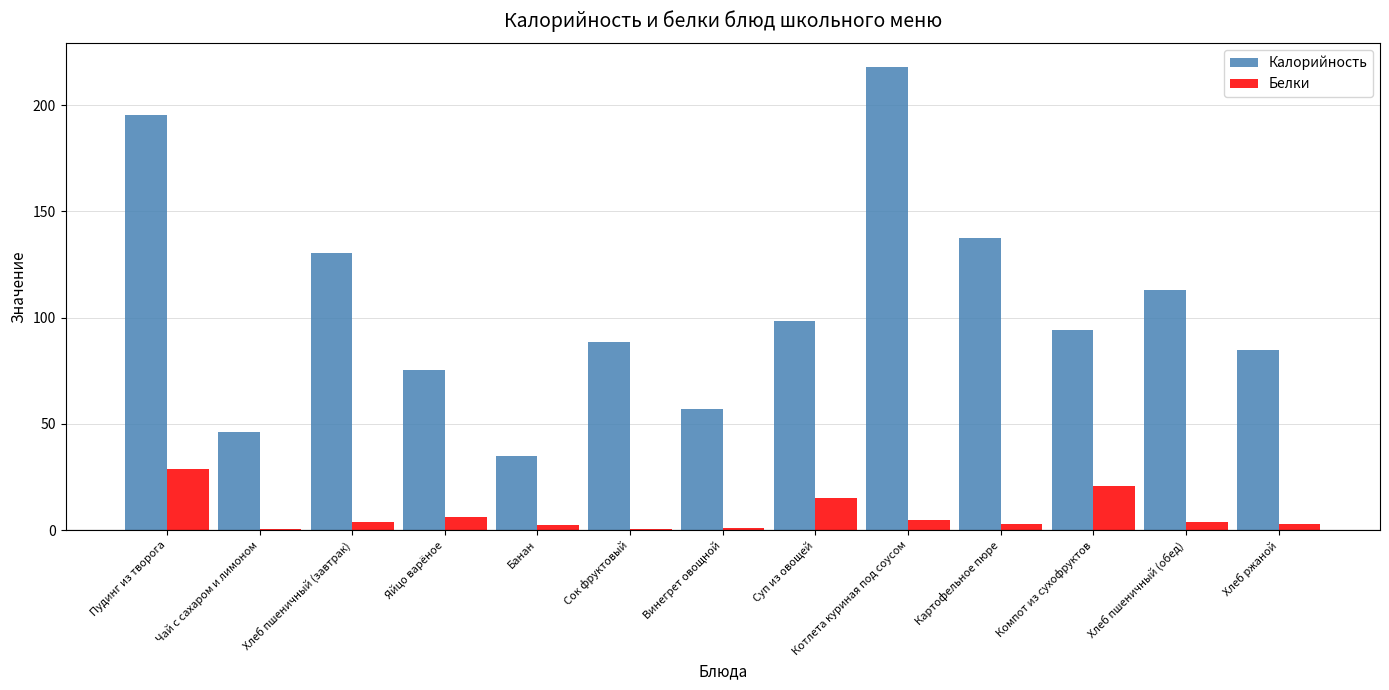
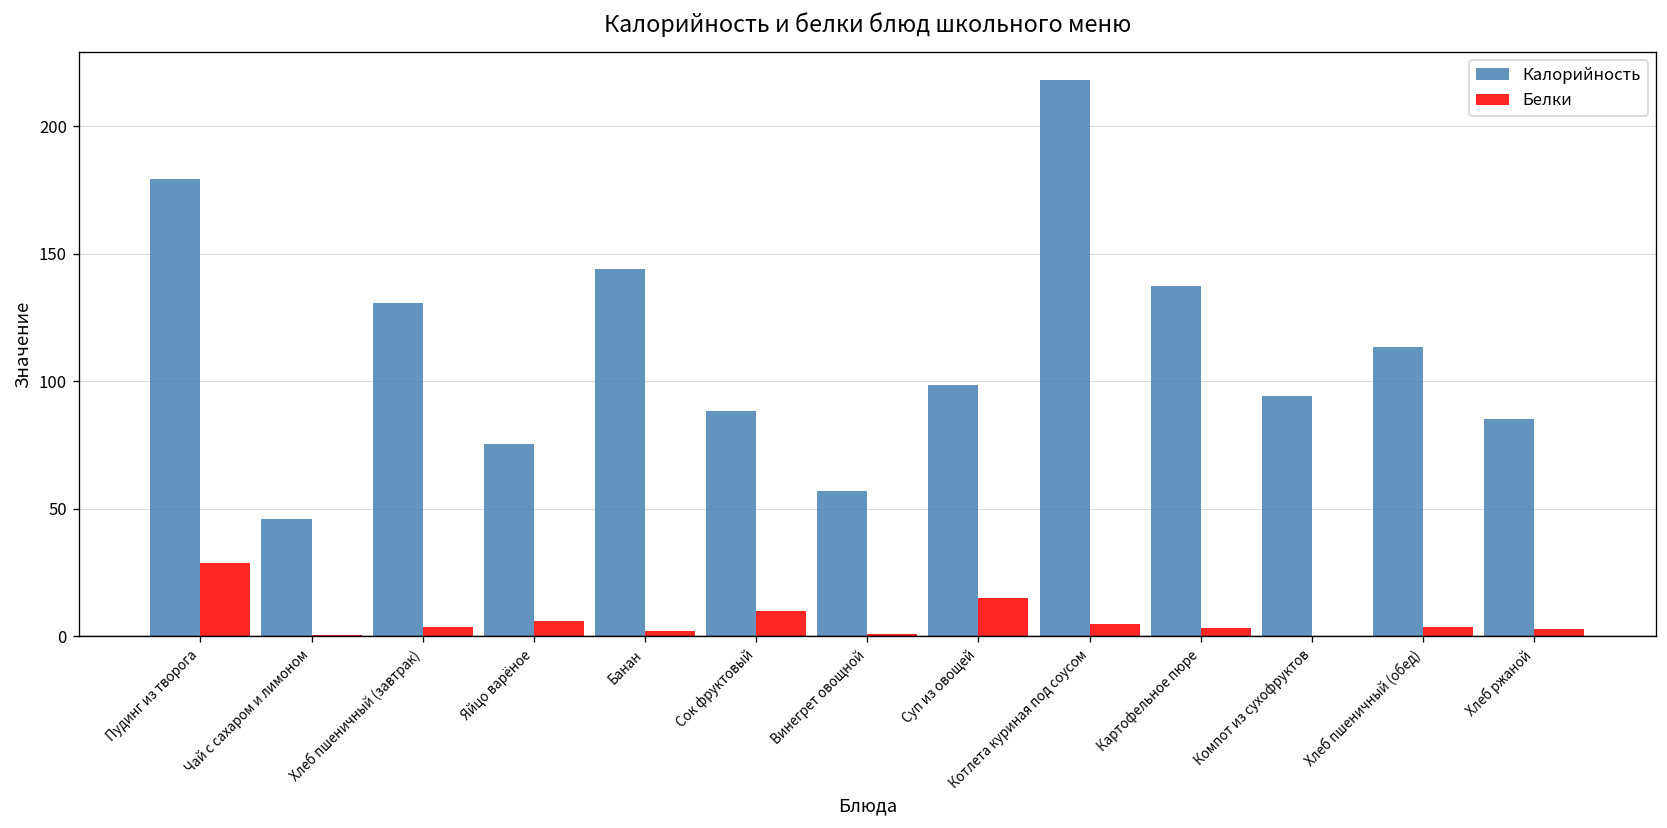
Калорийность, Пудинг из творога: 196 -> 179
Калорийность, Банан: 35 -> 144
Белки, Сок фруктовый: 1 -> 10
Белки, Компот из сухофруктов: 21 -> 0
